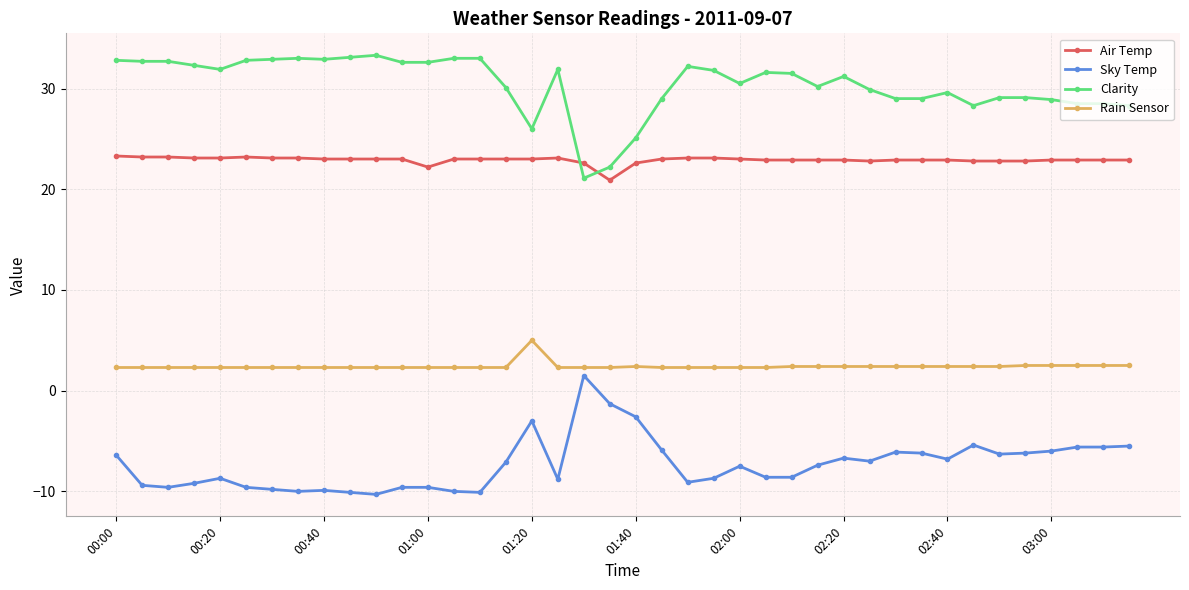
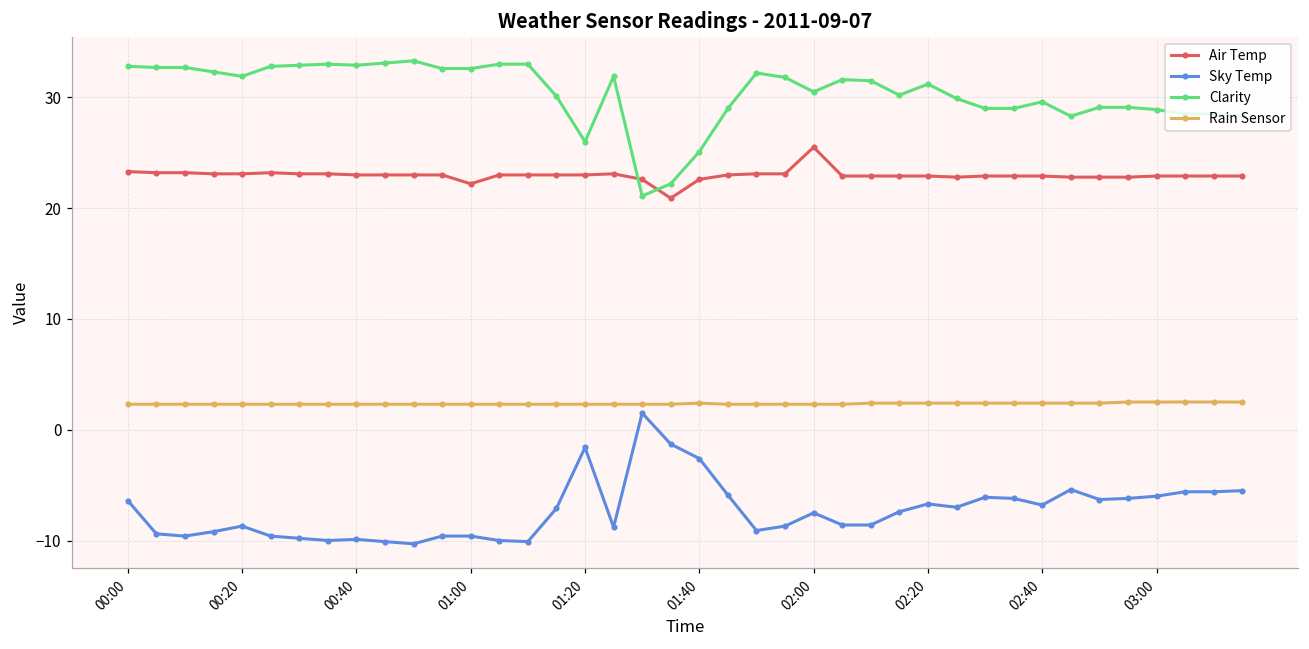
Sky Temp, 01:20: -3.0 -> -1.6
Rain Sensor, 01:20: 5.0 -> 2.3
Air Temp, 02:00: 23.0 -> 25.5
